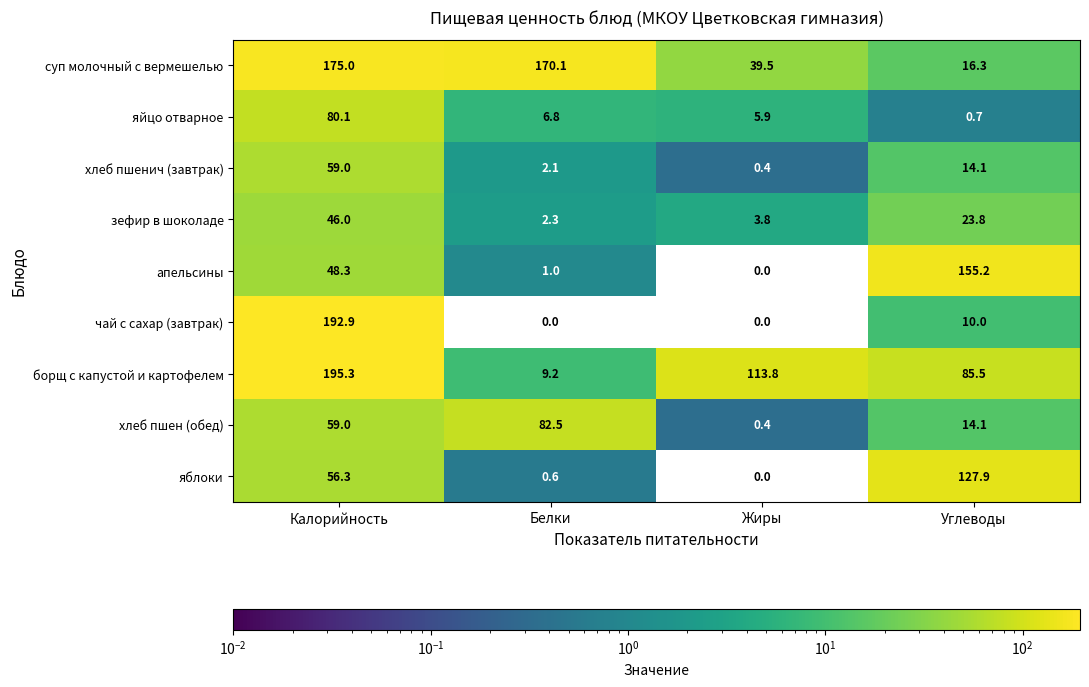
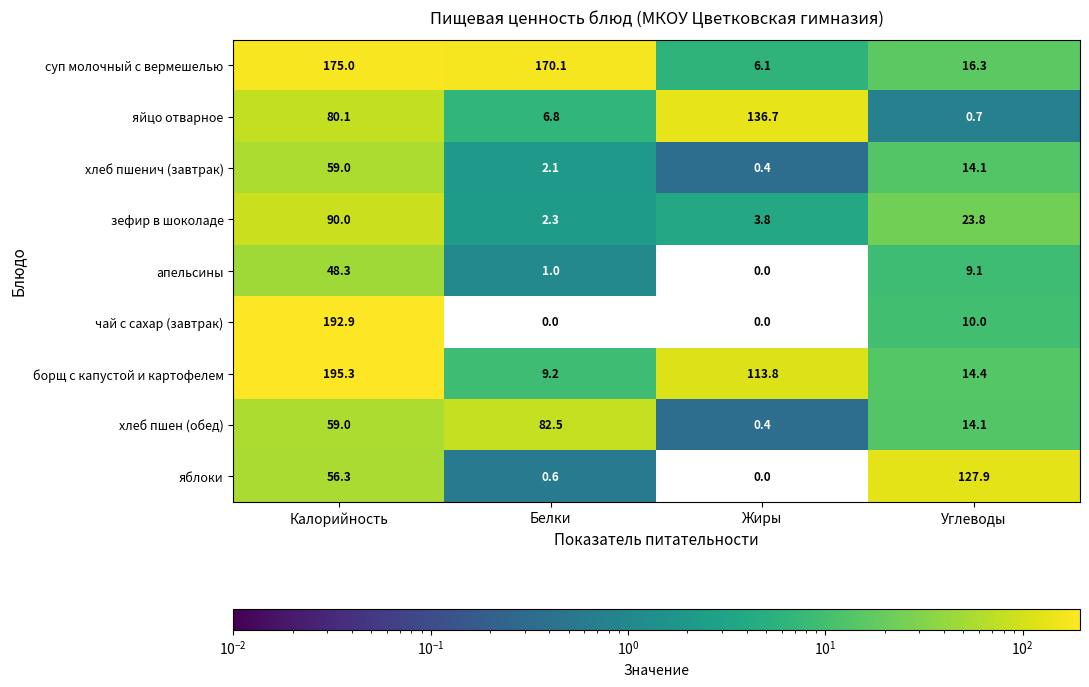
суп молочный с вермешелью, Жиры: 39.5 -> 6.1
яйцо отварное, Жиры: 5.9 -> 136.7
зефир в шоколаде, Калорийность: 46.0 -> 90.0
апельсины, Углеводы: 155.2 -> 9.1
борщ с капустой и картофелем, Углеводы: 85.5 -> 14.4
